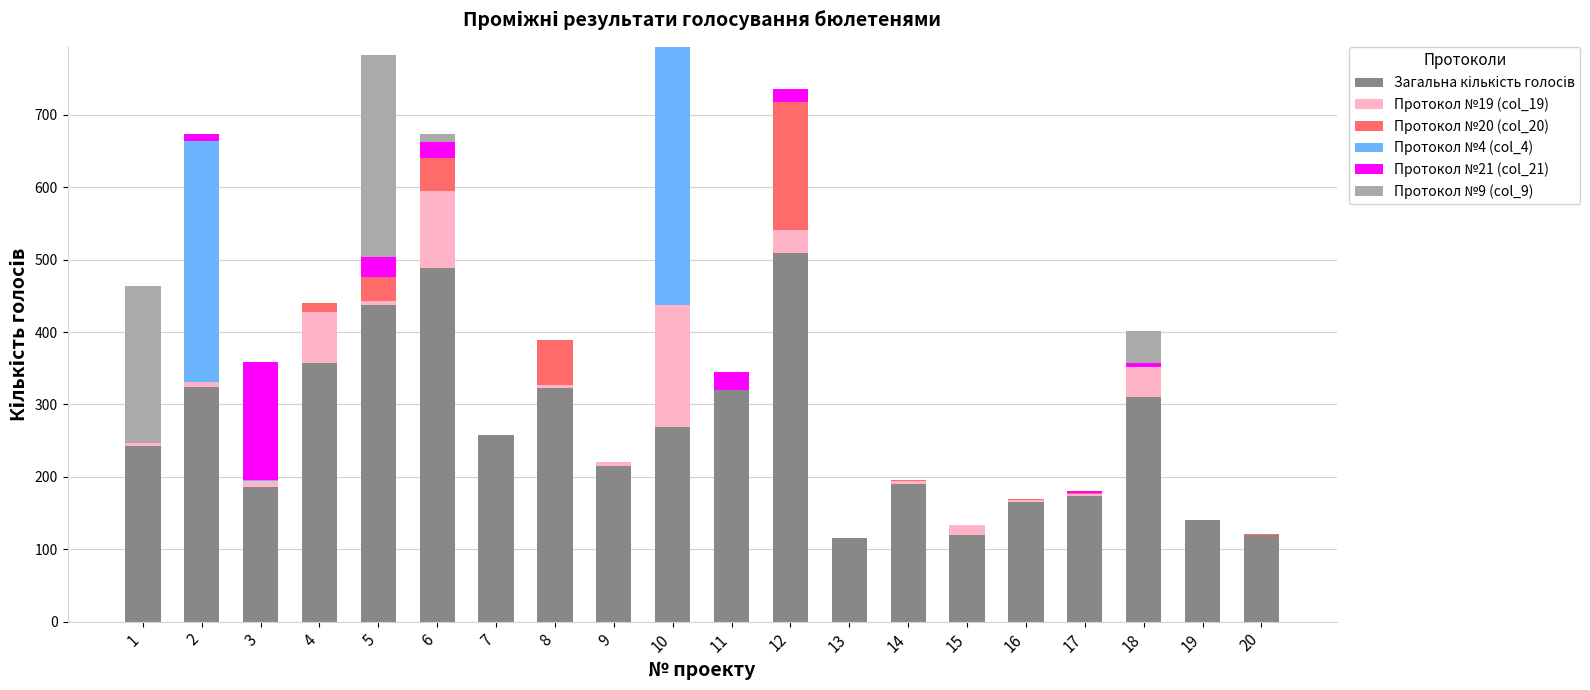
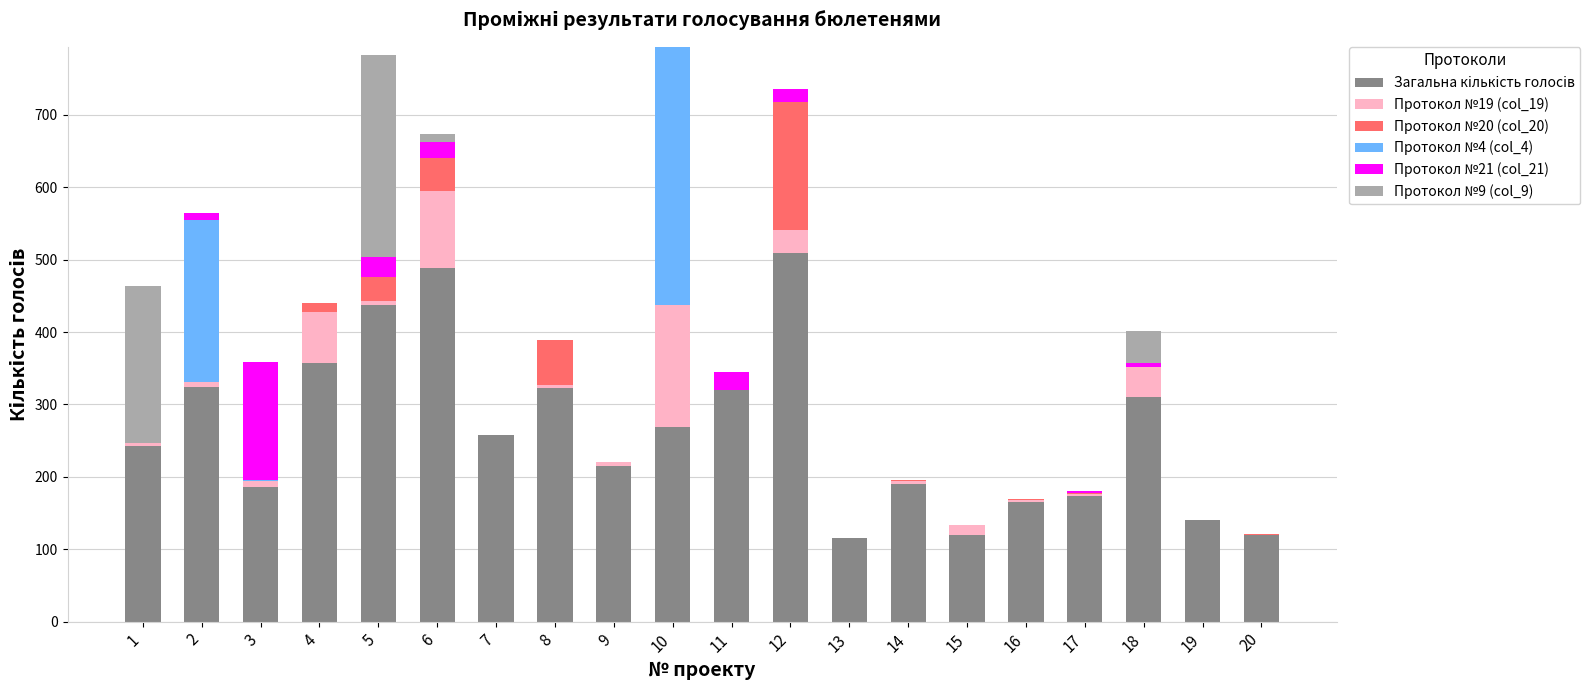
Протокол №4 (col_4), 2: 330 -> 220
